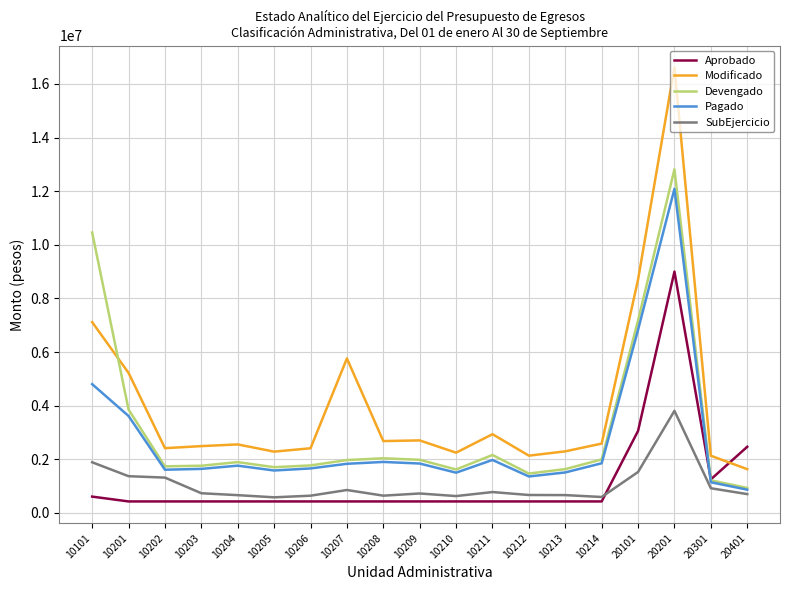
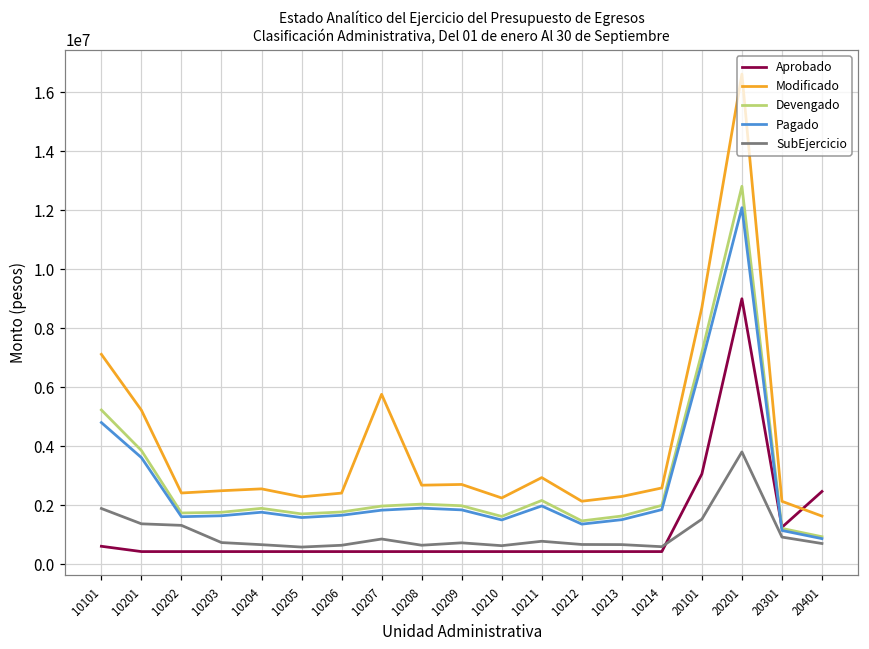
Devengado, 10101: 10500000 -> 5200000
